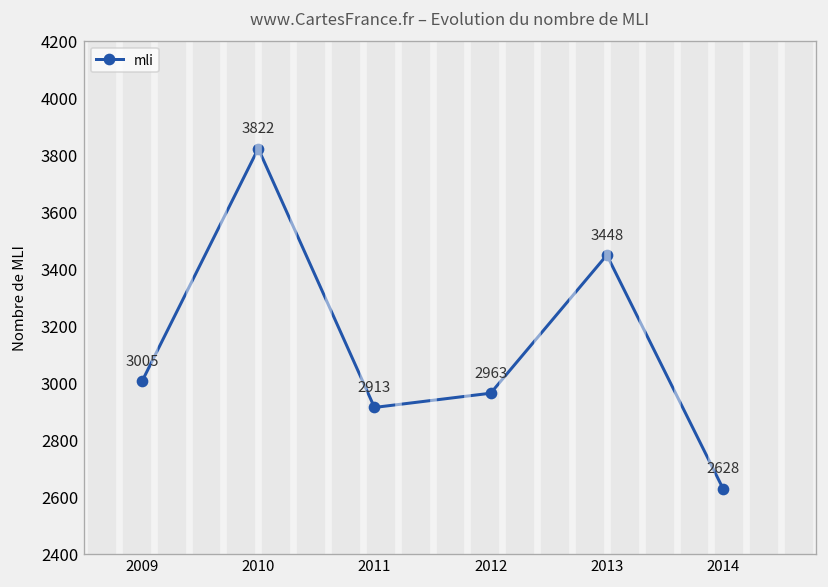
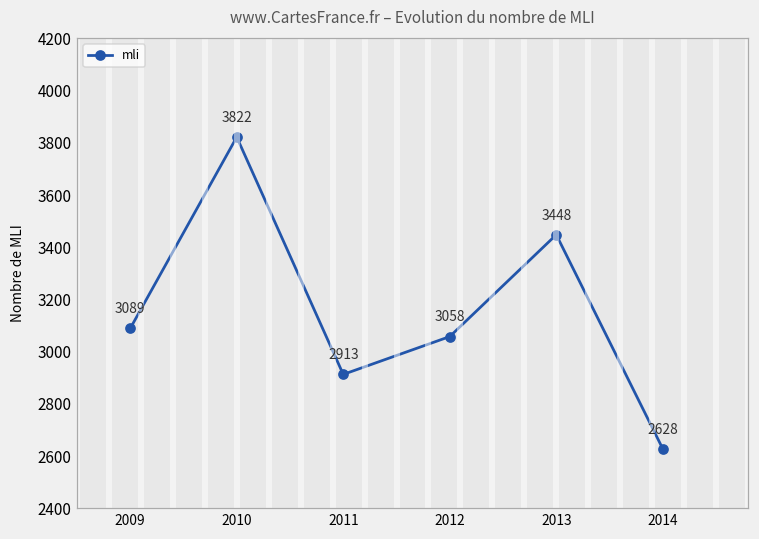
2009: 3005 -> 3089
2012: 2963 -> 3058
